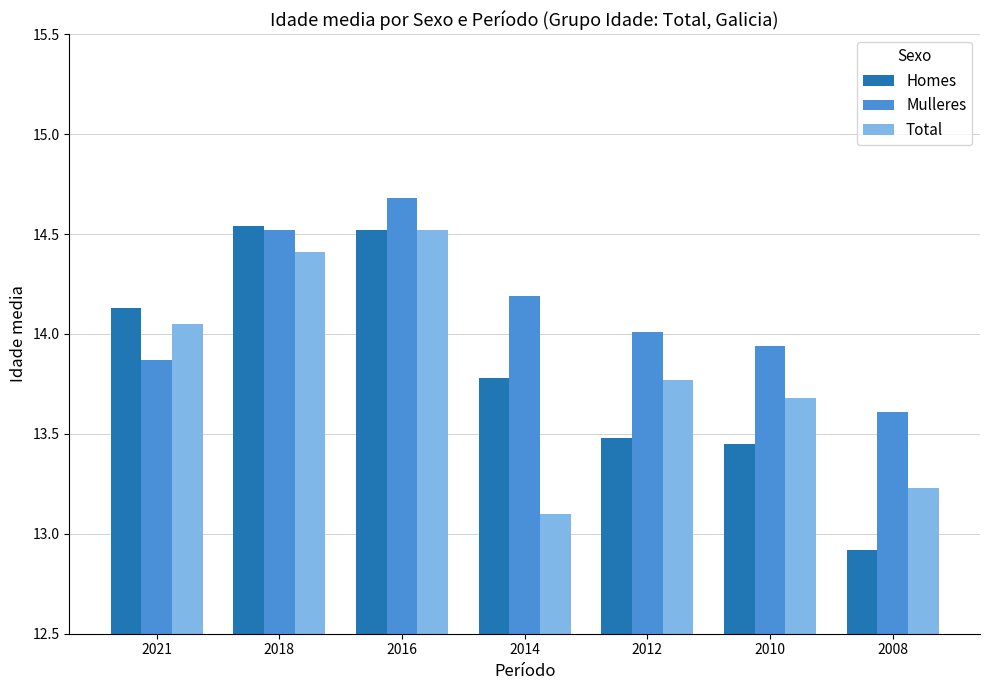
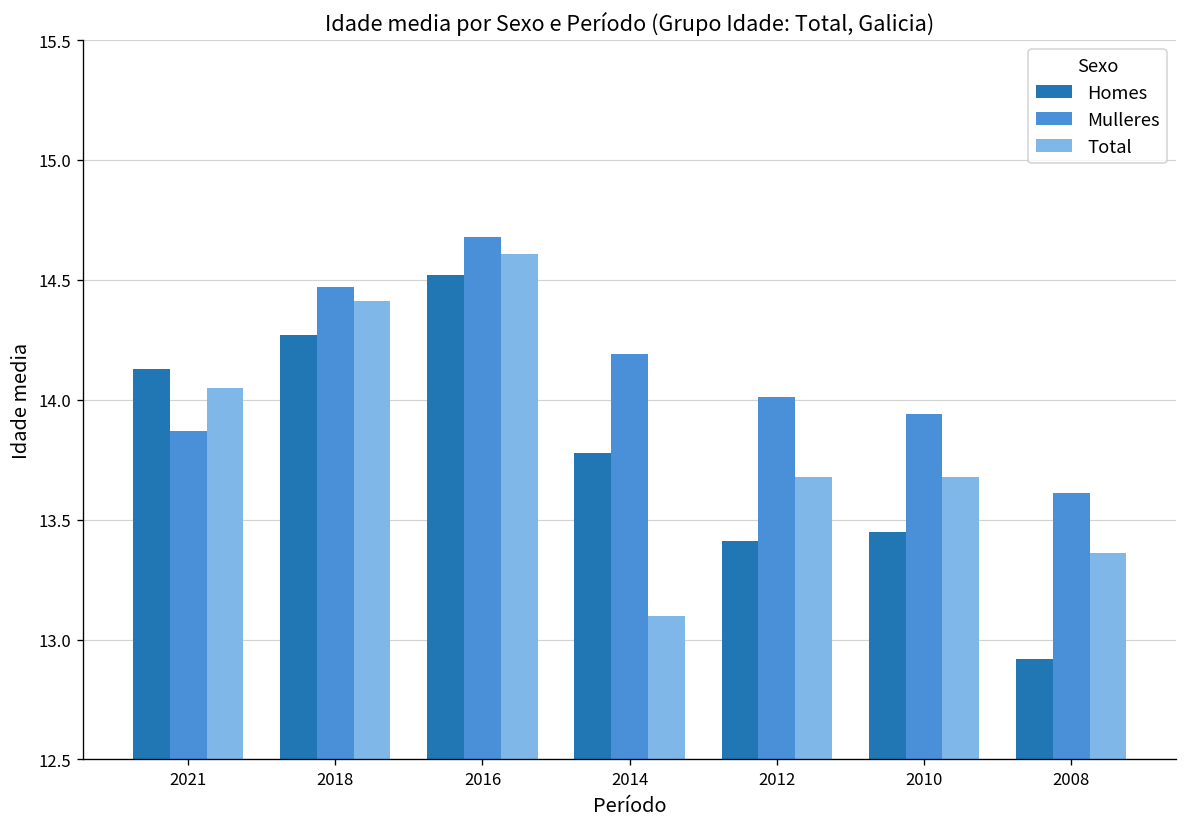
Homes, 2018: 14.54 -> 14.27
Mulleres, 2018: 14.52 -> 14.47
Total, 2016: 14.52 -> 14.61
Homes, 2012: 13.48 -> 13.41
Total, 2012: 13.77 -> 13.68
Total, 2008: 13.23 -> 13.36
